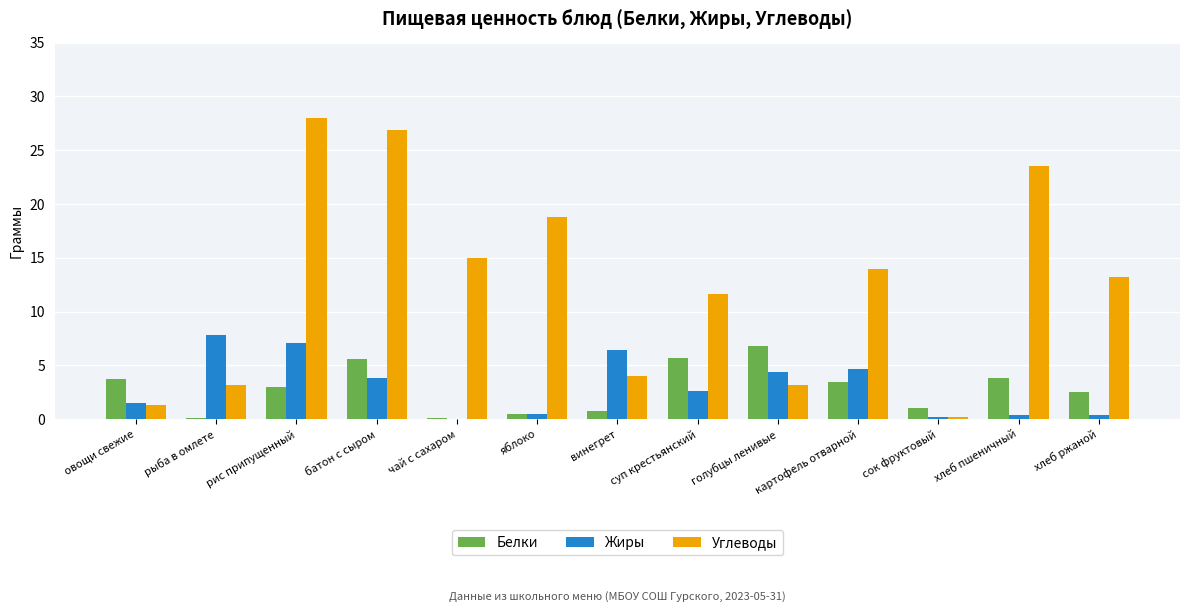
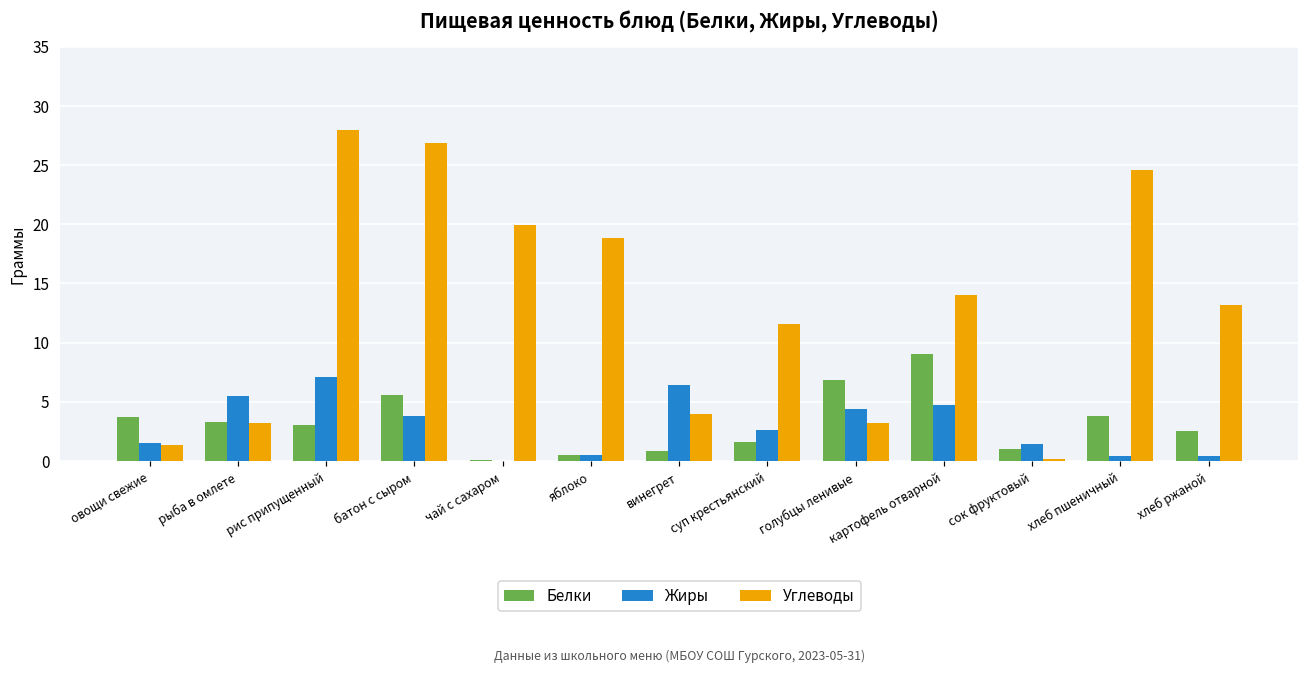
Белки, рыба в омлете: 0.1 -> 3.3
Жиры, рыба в омлете: 7.8 -> 5.5
Углеводы, чай с сахаром: 15.0 -> 19.9
Белки, суп крестьянский: 5.7 -> 1.6
Белки, картофель отварной: 3.5 -> 9.1
Жиры, сок фруктовый: 0.2 -> 1.4
Углеводы, хлеб пшеничный: 23.5 -> 24.6
